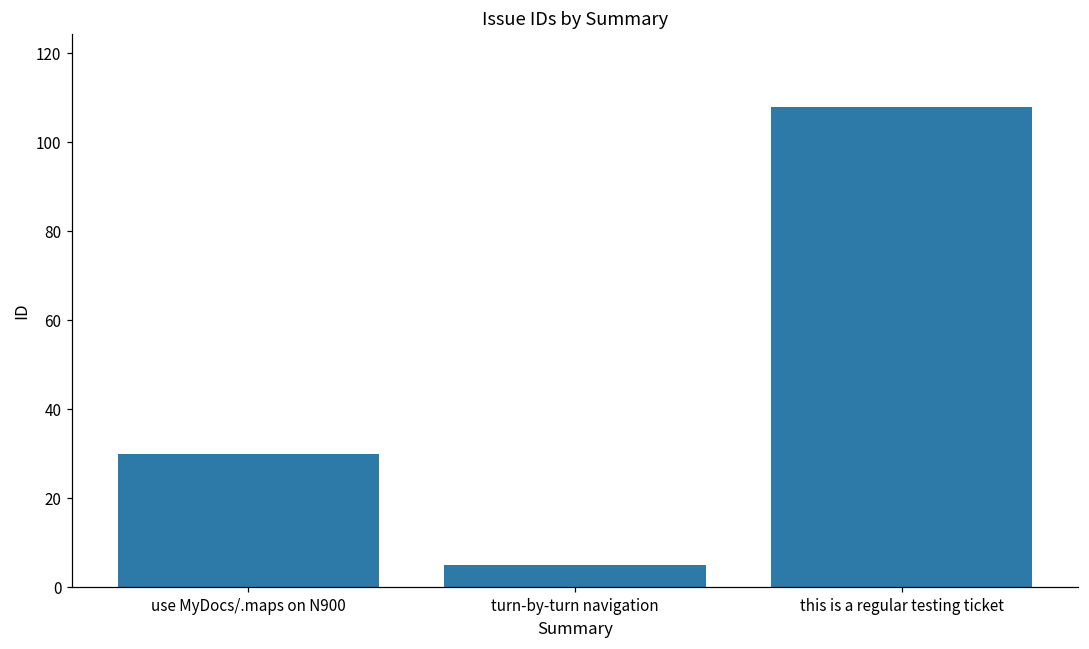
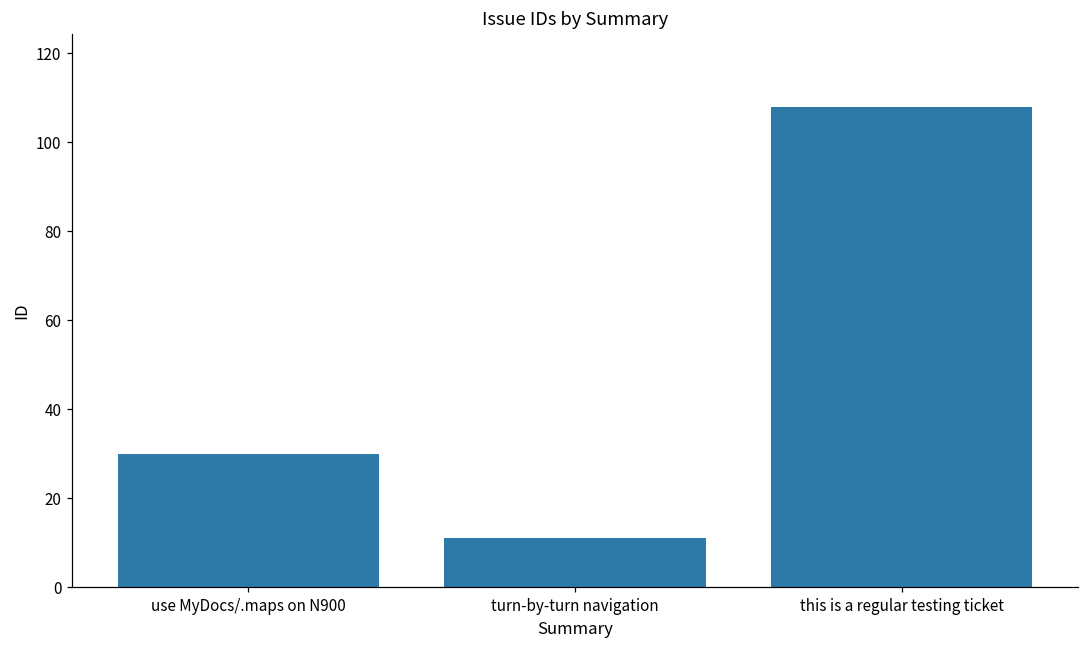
turn-by-turn navigation: 5 -> 11
